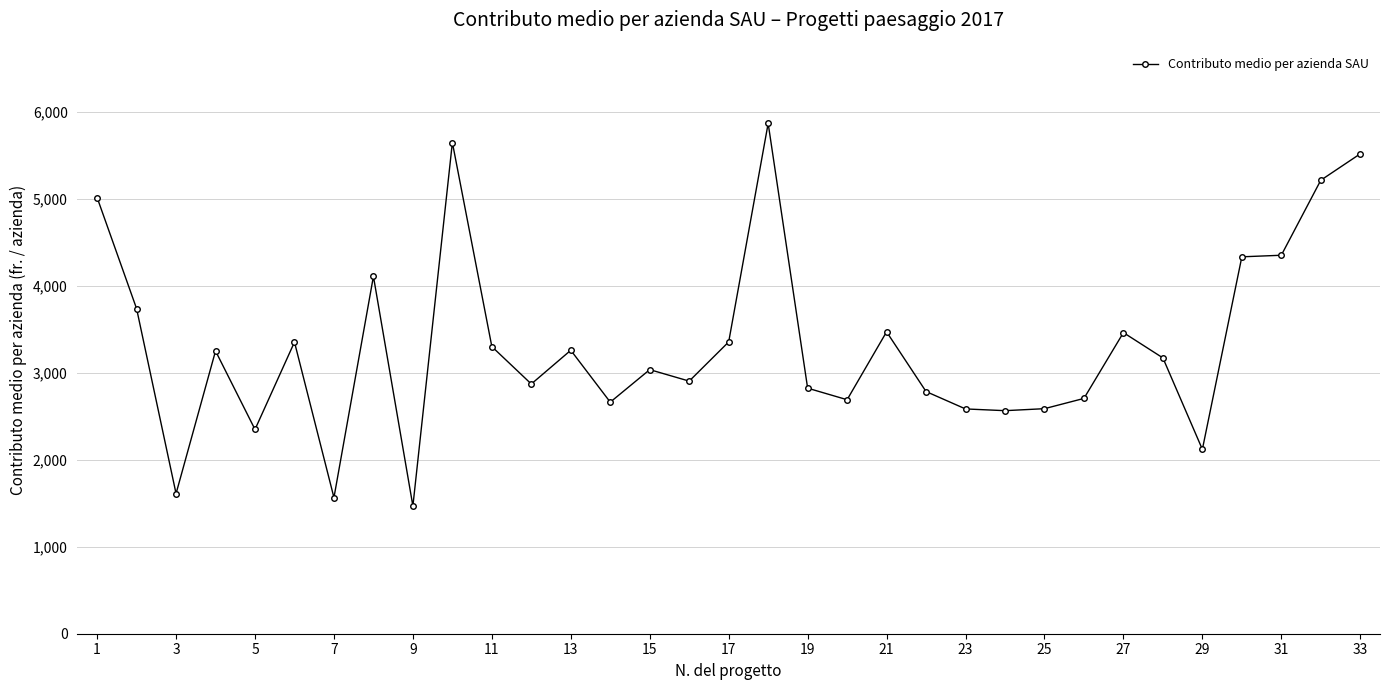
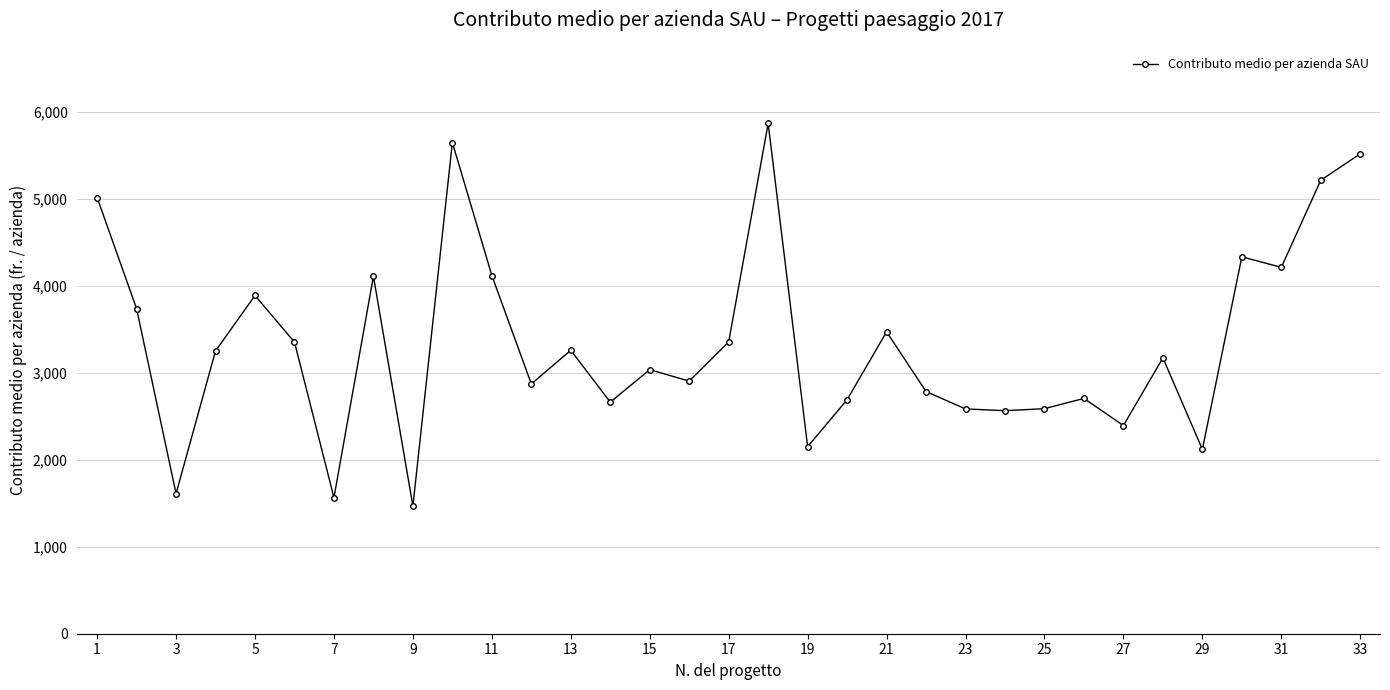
5: 2,400 -> 3,900
11: 3,300 -> 4,100
19: 2,800 -> 2,200
27: 3,500 -> 2,400
31: 4,400 -> 4,200
